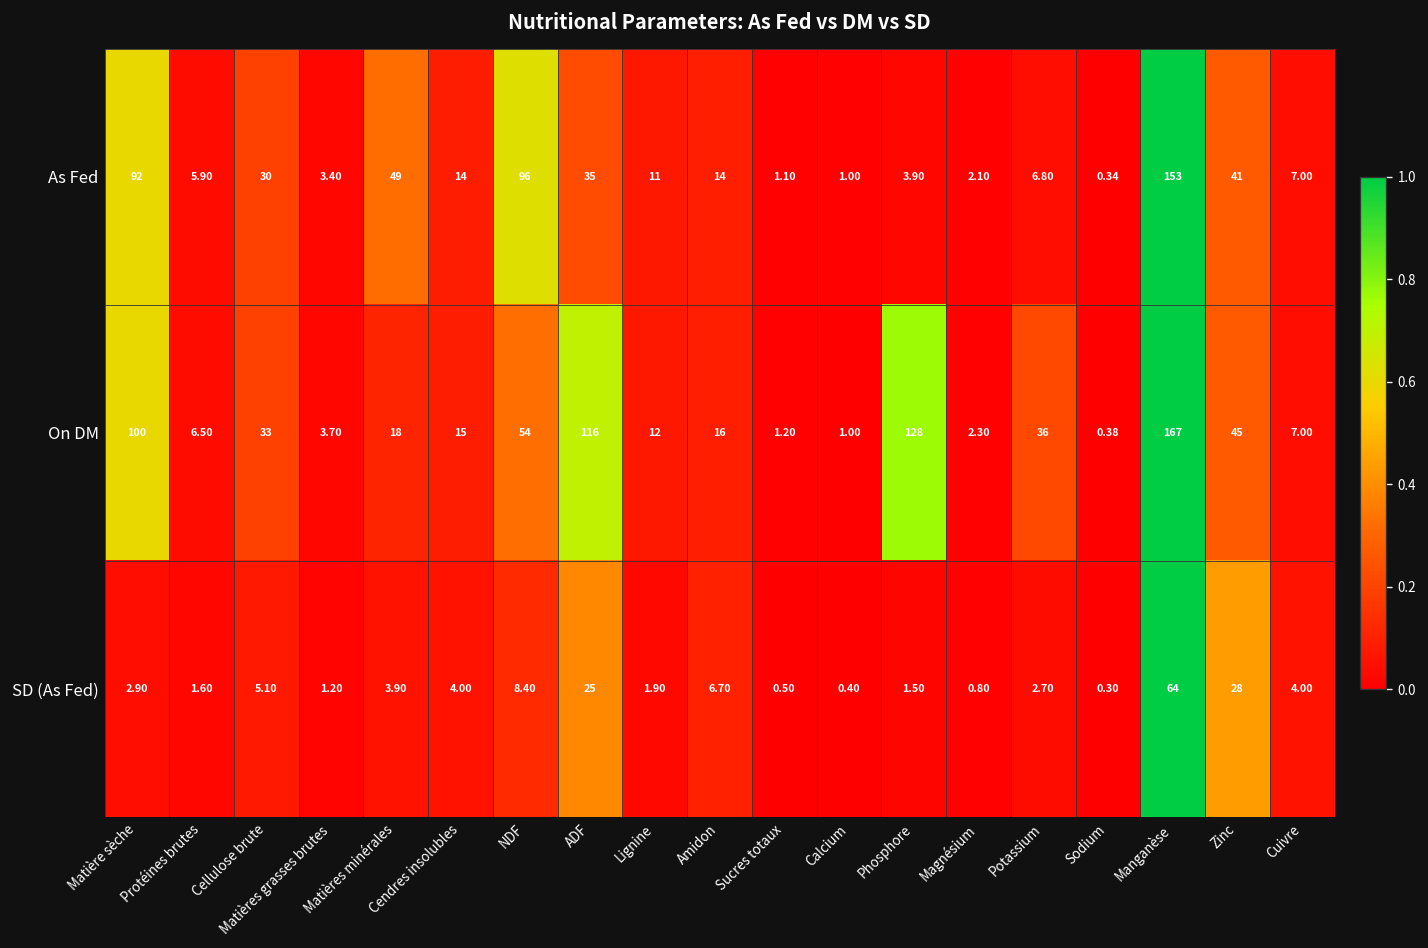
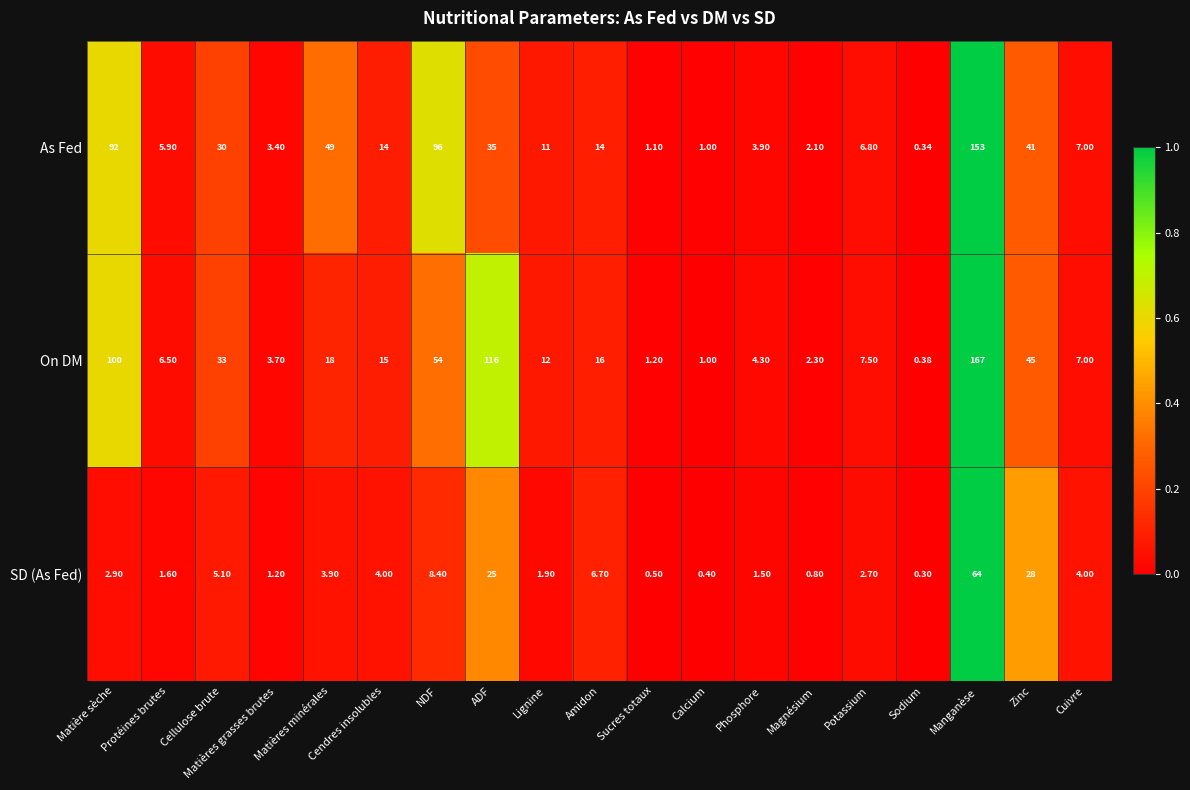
On DM, Phosphore: 128 -> 4.30
On DM, Potassium: 36 -> 7.50
